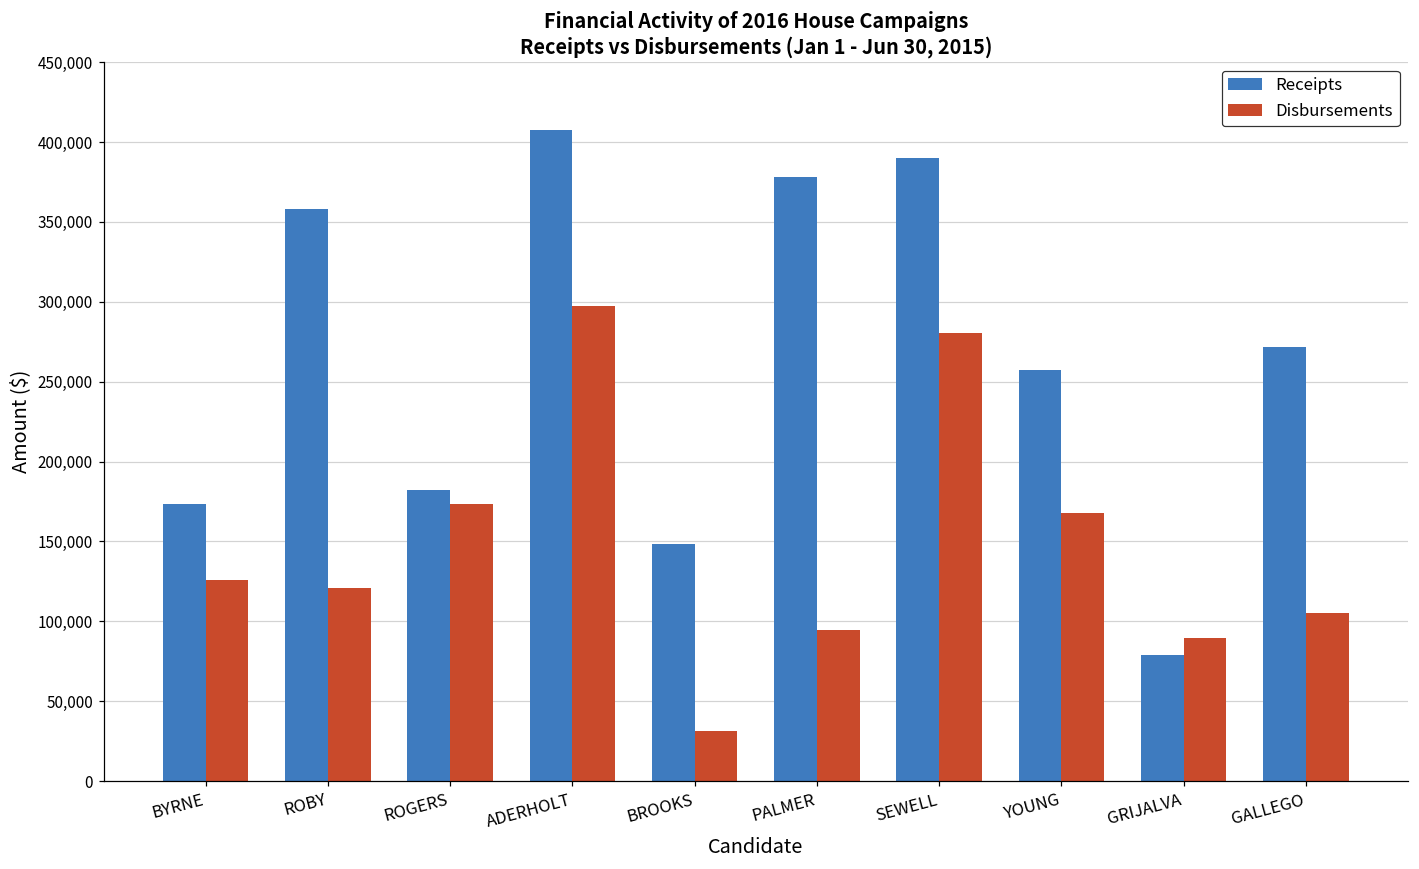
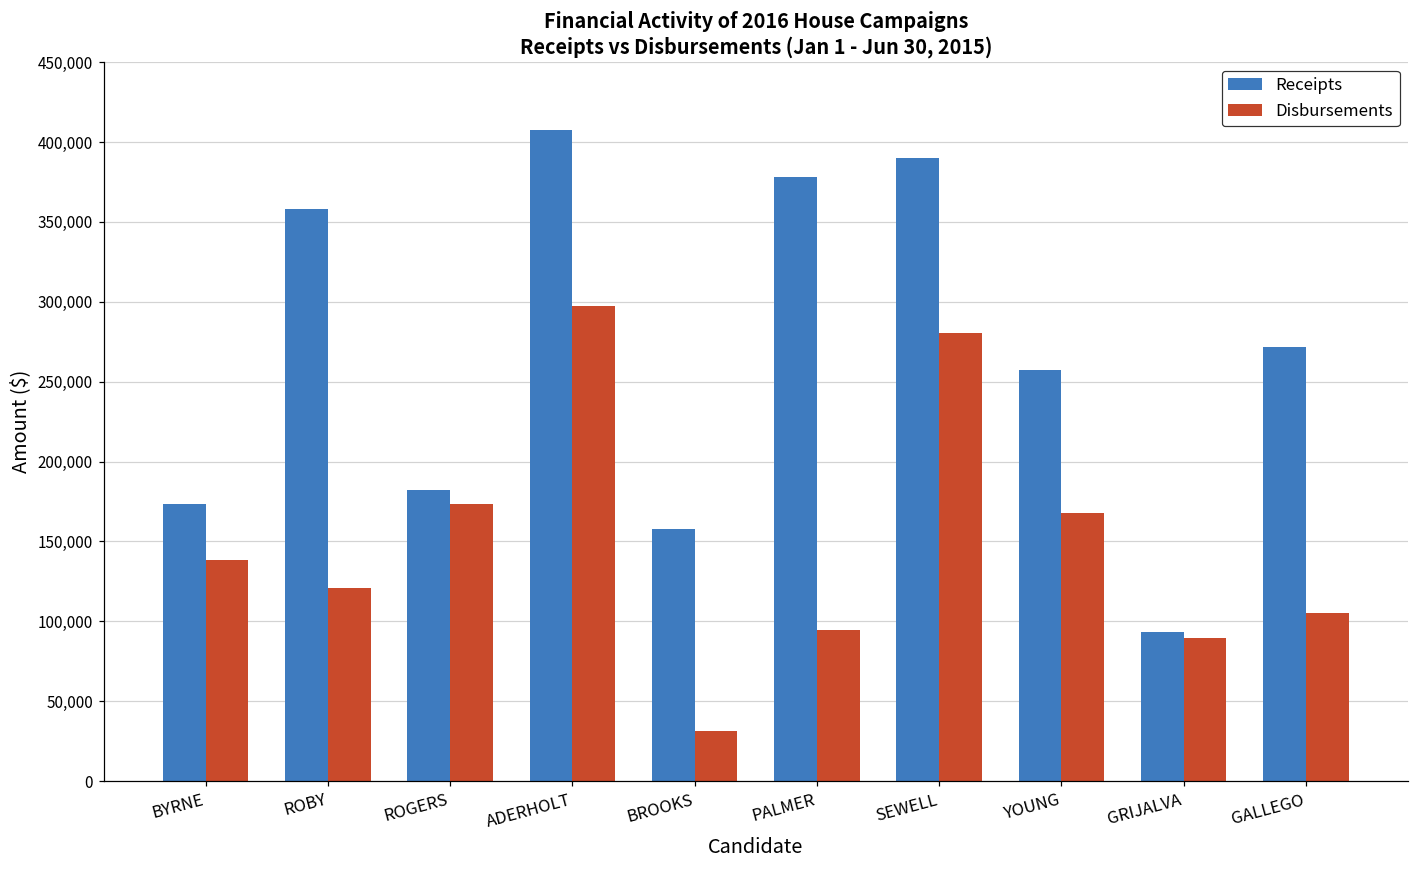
Disbursements, BYRNE: 126,000 -> 138,000
Receipts, BROOKS: 148,000 -> 158,000
Receipts, GRIJALVA: 79,000 -> 93,000
